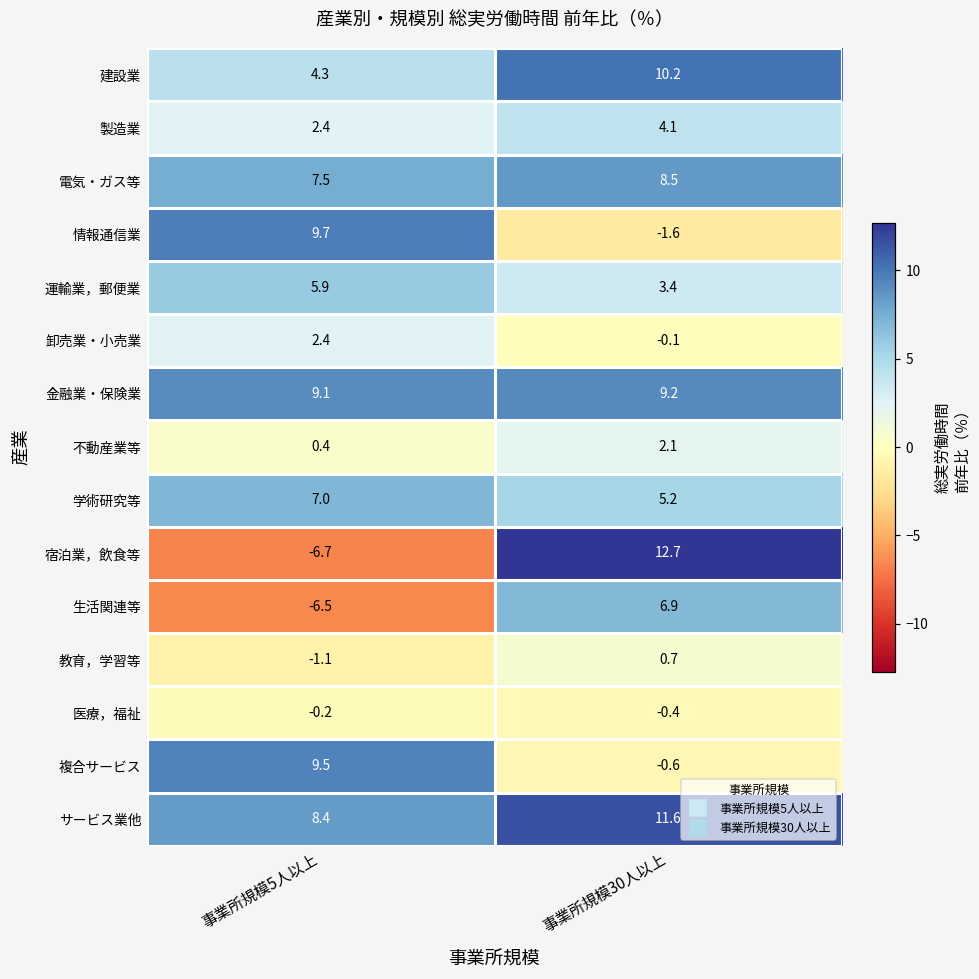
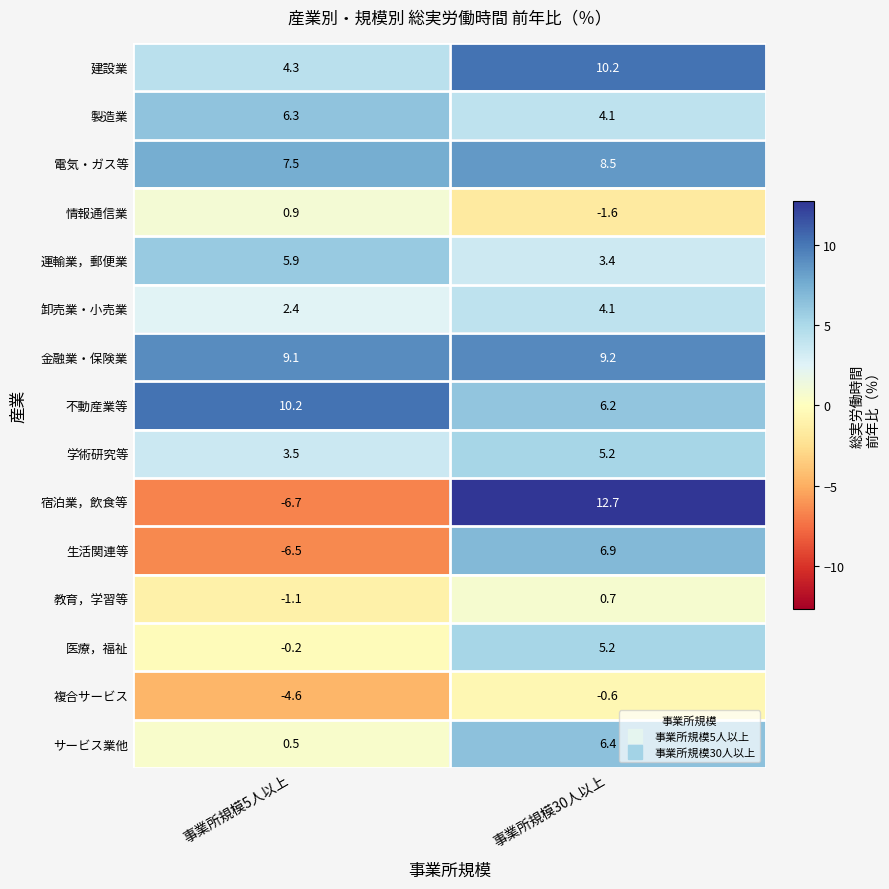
製造業, 事業所規模5人以上: 2.4 -> 6.3
情報通信業, 事業所規模5人以上: 9.7 -> 0.9
卸売業・小売業, 事業所規模30人以上: -0.1 -> 4.1
不動産業等, 事業所規模5人以上: 0.4 -> 10.2
不動産業等, 事業所規模30人以上: 2.1 -> 6.2
学術研究等, 事業所規模5人以上: 7.0 -> 3.5
医療，福祉, 事業所規模30人以上: -0.4 -> 5.2
複合サービス, 事業所規模5人以上: 9.5 -> -4.6
サービス業他, 事業所規模5人以上: 8.4 -> 0.5
サービス業他, 事業所規模30人以上: 11.6 -> 6.4
